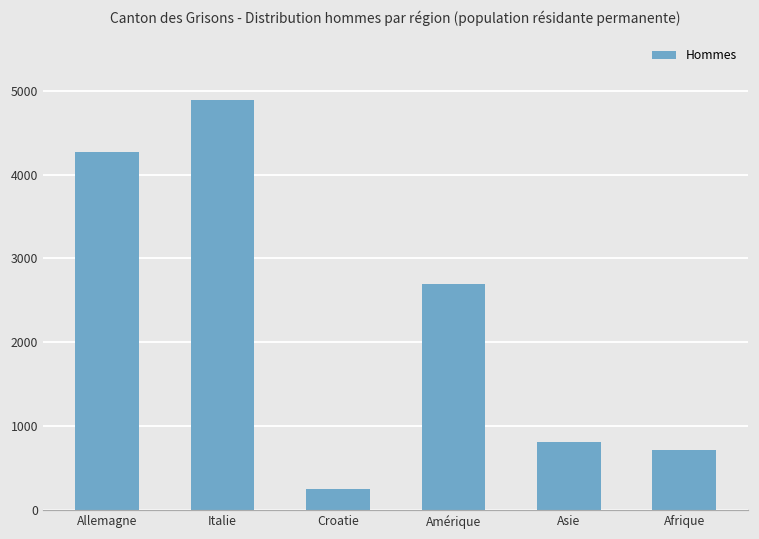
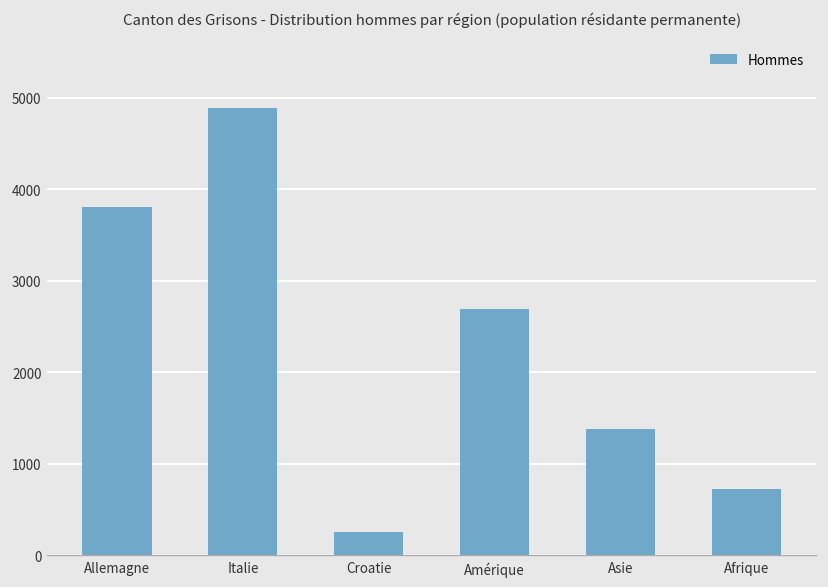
Allemagne: 4300 -> 3800
Asie: 800 -> 1400
